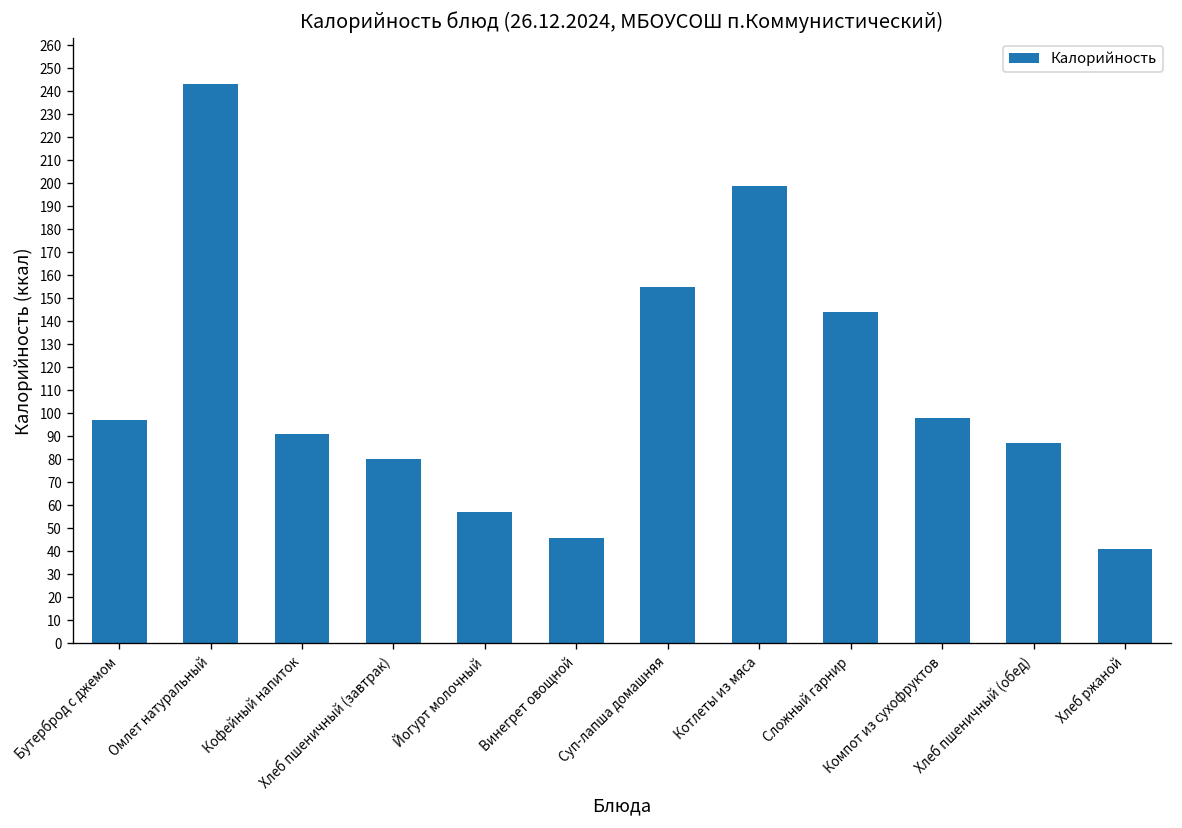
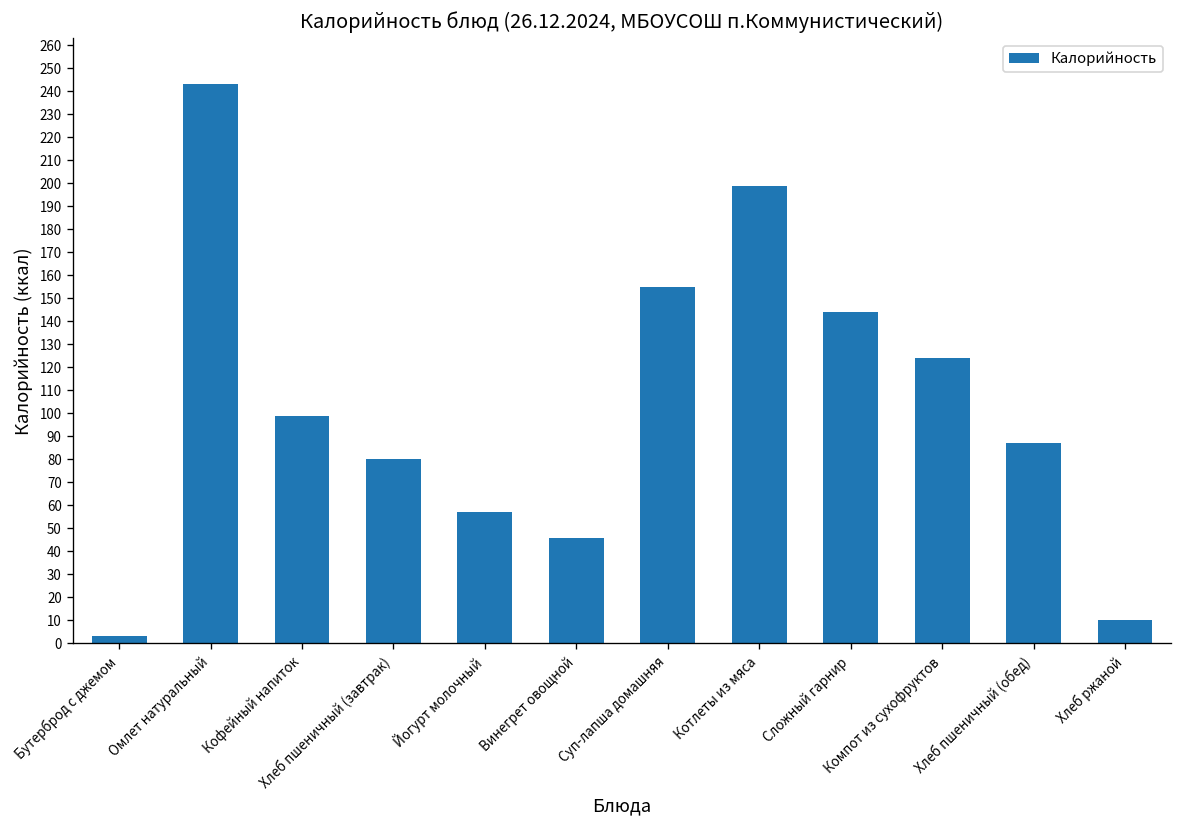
Бутерброд с джемом: 97 -> 3
Кофейный напиток: 91 -> 99
Компот из сухофруктов: 98 -> 124
Хлеб ржаной: 41 -> 10
